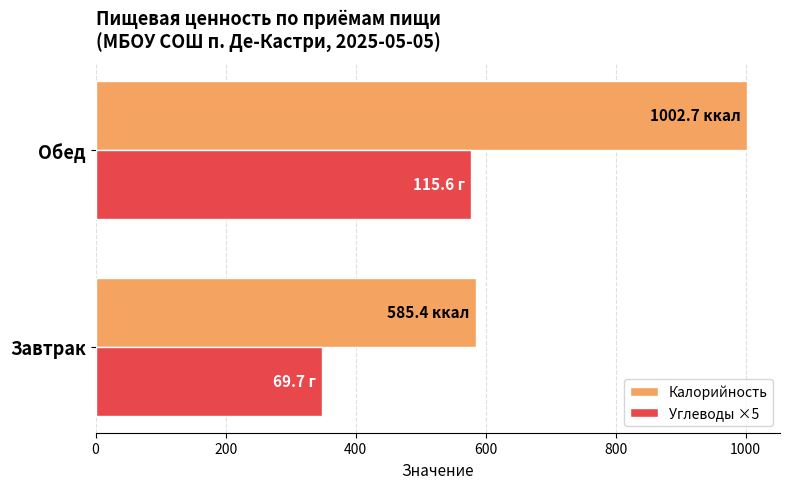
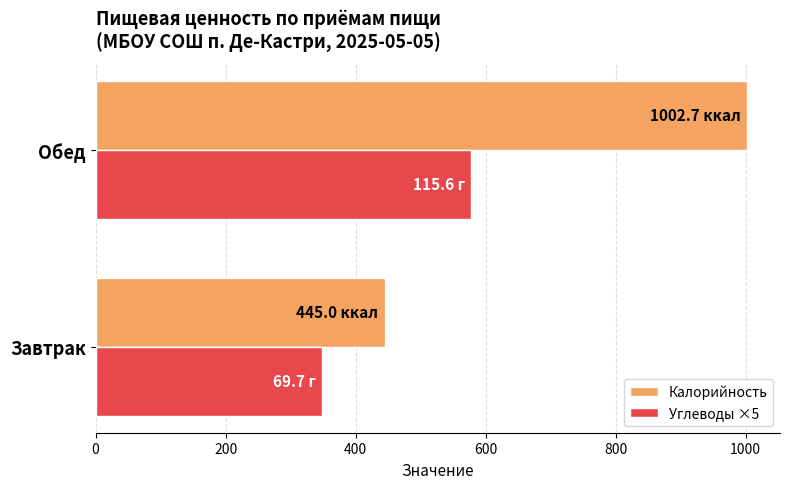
Калорийность, Завтрак: 585.4 -> 445.0
